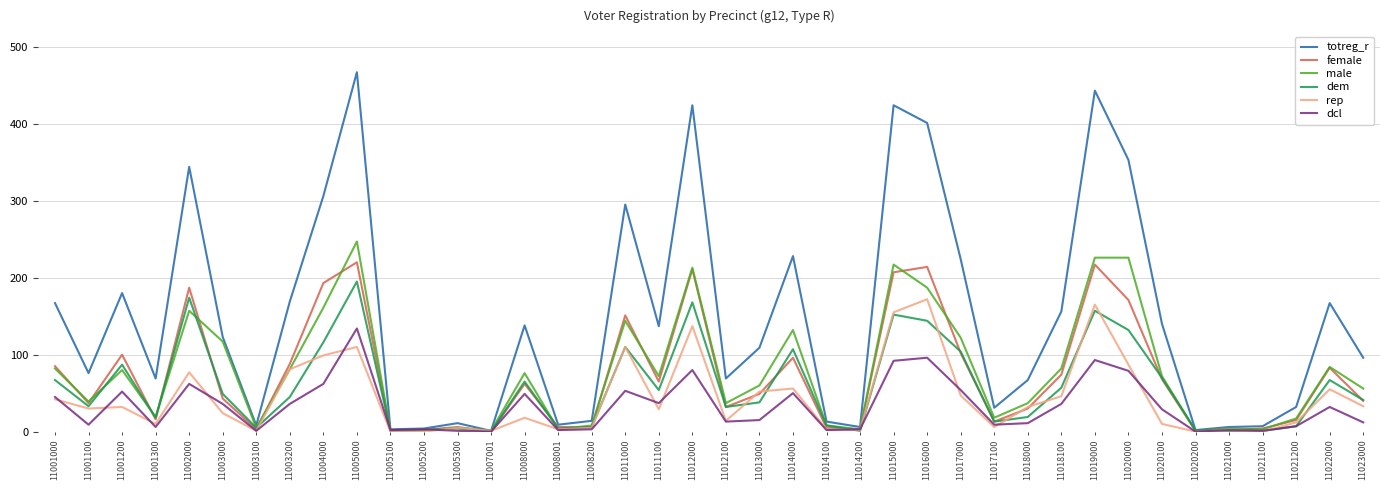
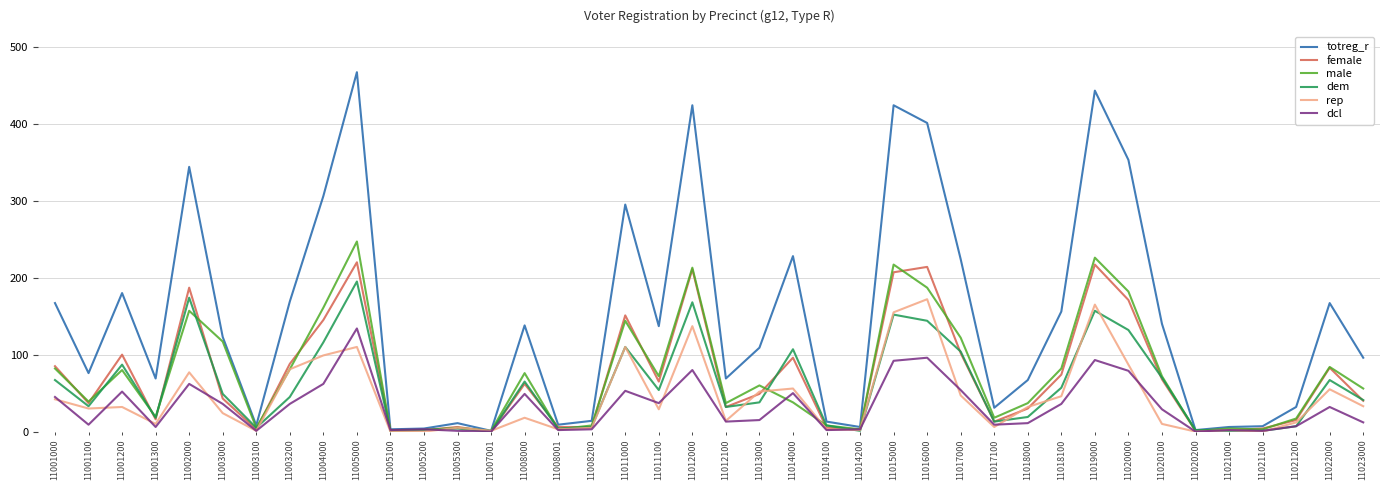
female, 11004000: 190 -> 150
male, 11014000: 130 -> 40
male, 11020000: 230 -> 180
